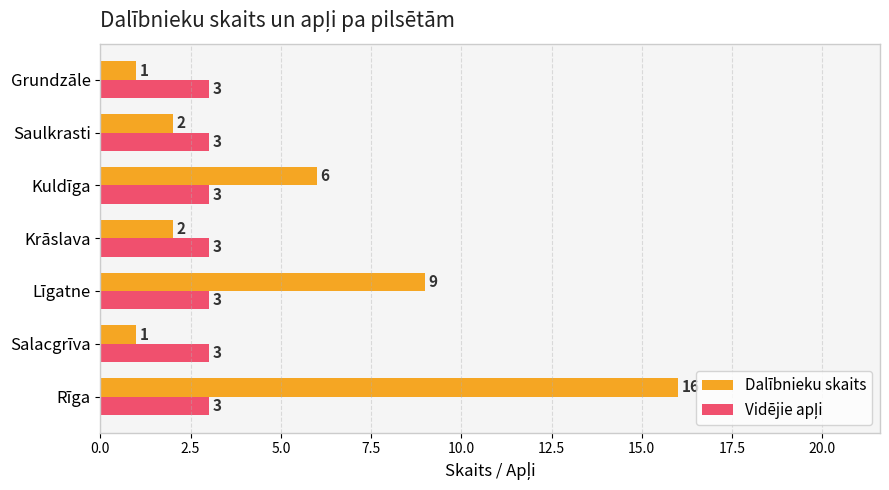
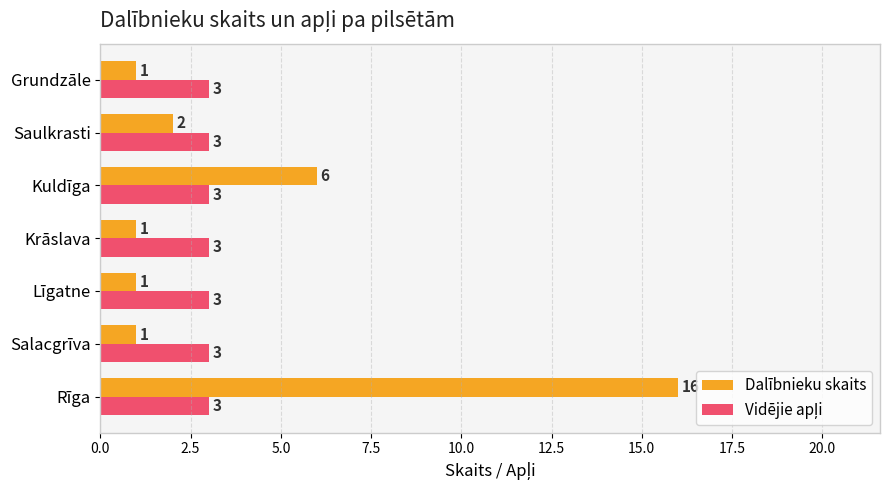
Dalībnieku skaits, Krāslava: 2 -> 1
Dalībnieku skaits, Līgatne: 9 -> 1
